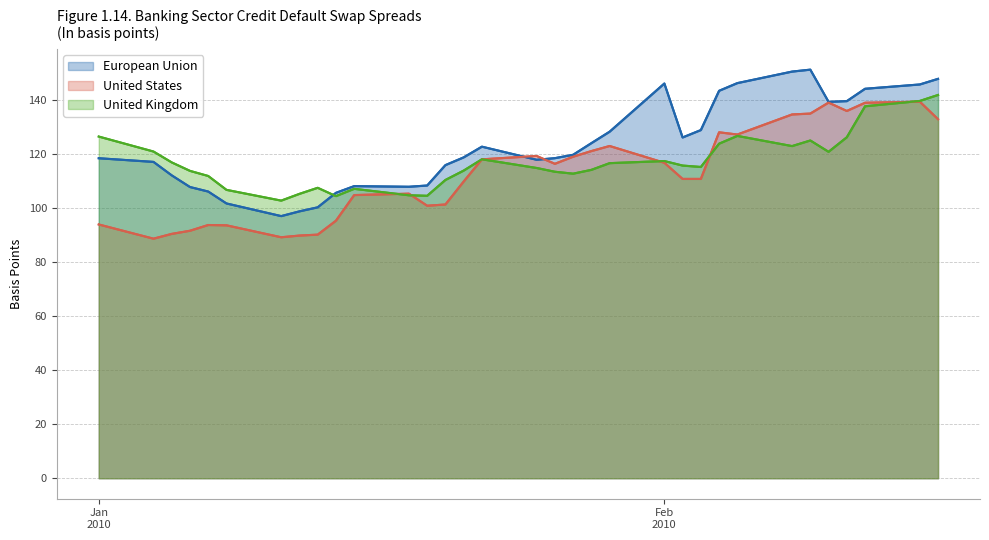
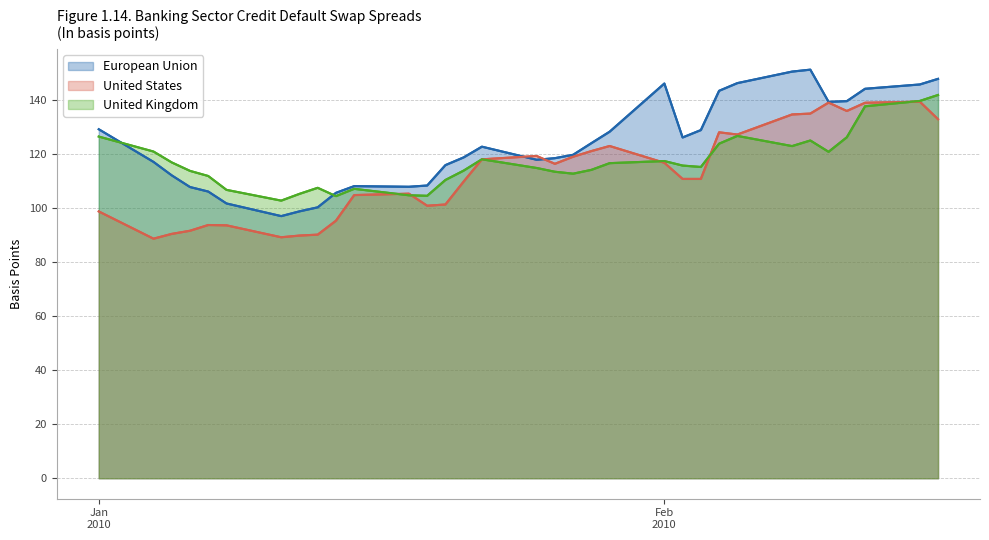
European Union, Jan 2010: 118 -> 129
United States, Jan 2010: 94 -> 99
